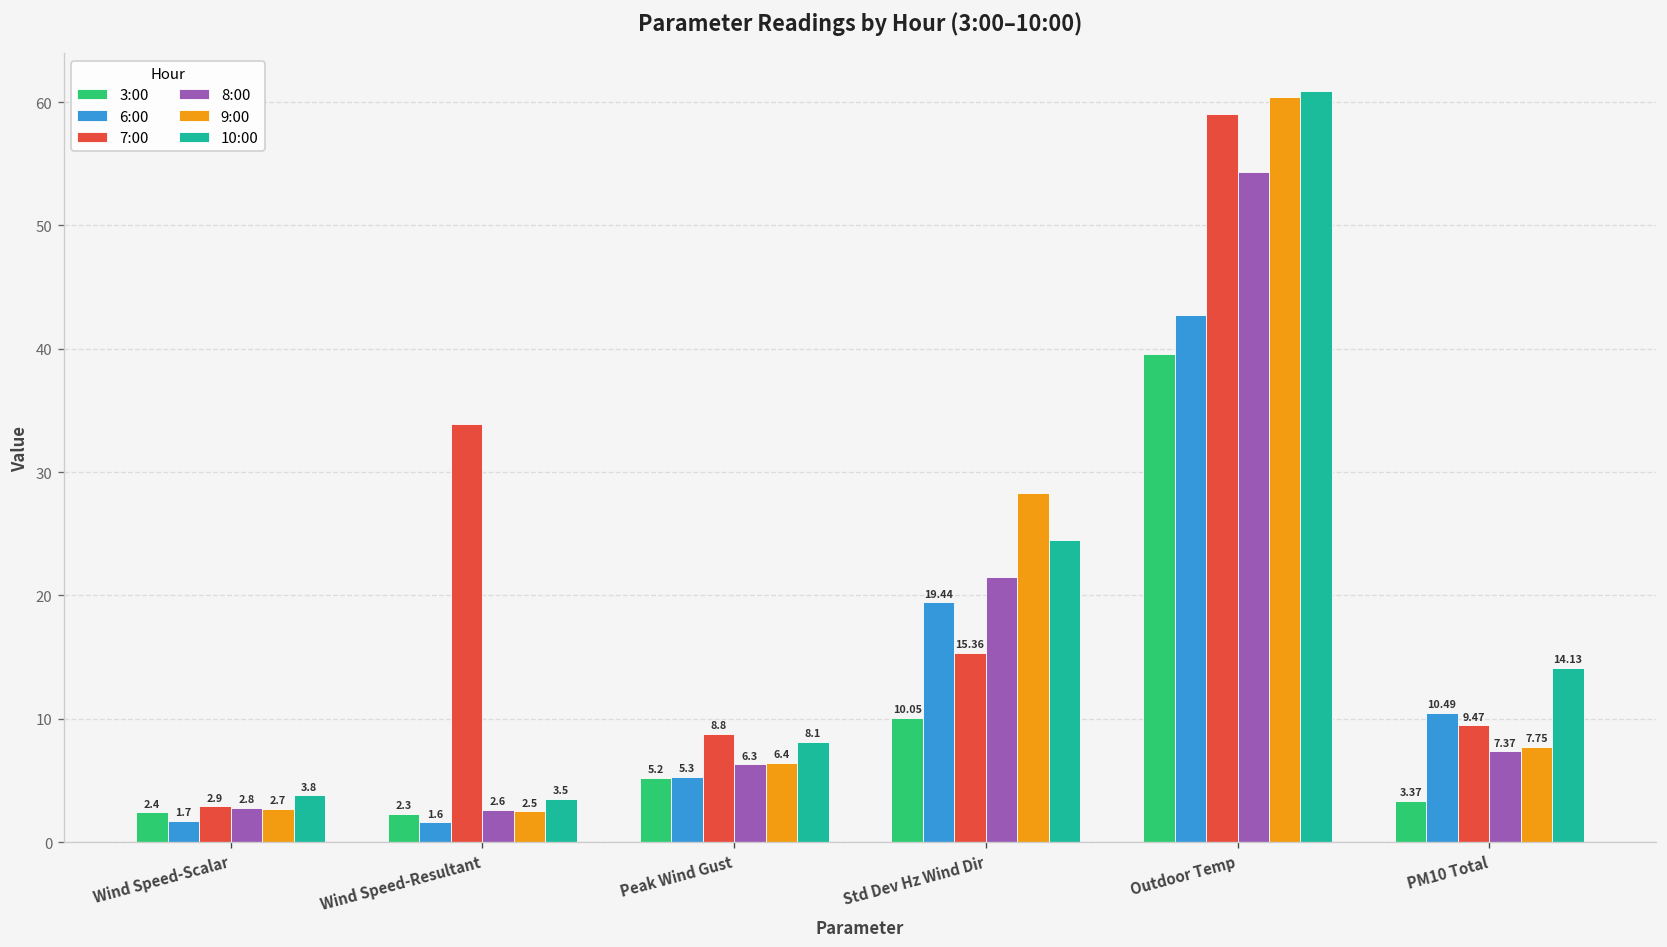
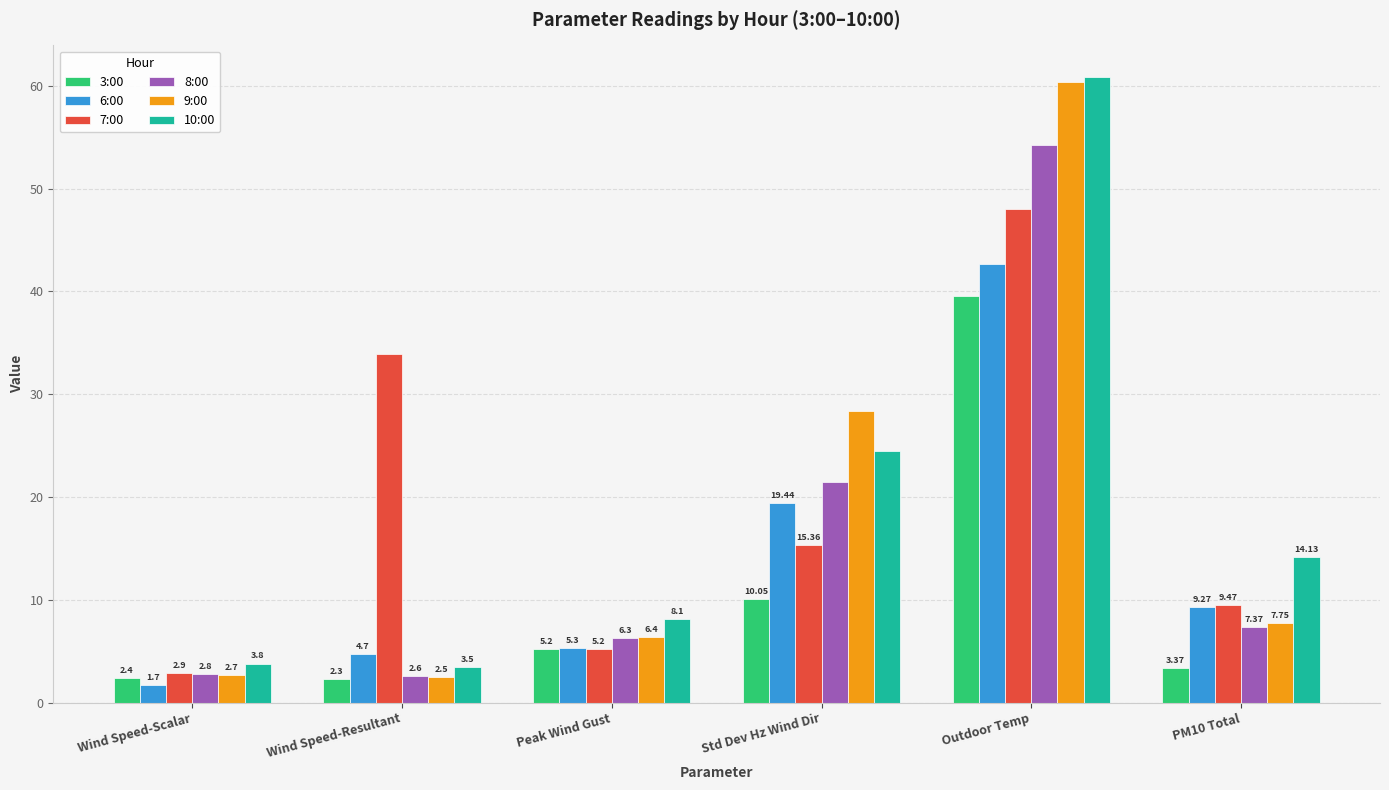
6:00, Wind Speed-Resultant: 1.6 -> 4.7
7:00, Peak Wind Gust: 8.8 -> 5.2
7:00, Outdoor Temp: 59 -> 48
6:00, PM10 Total: 10.49 -> 9.27
